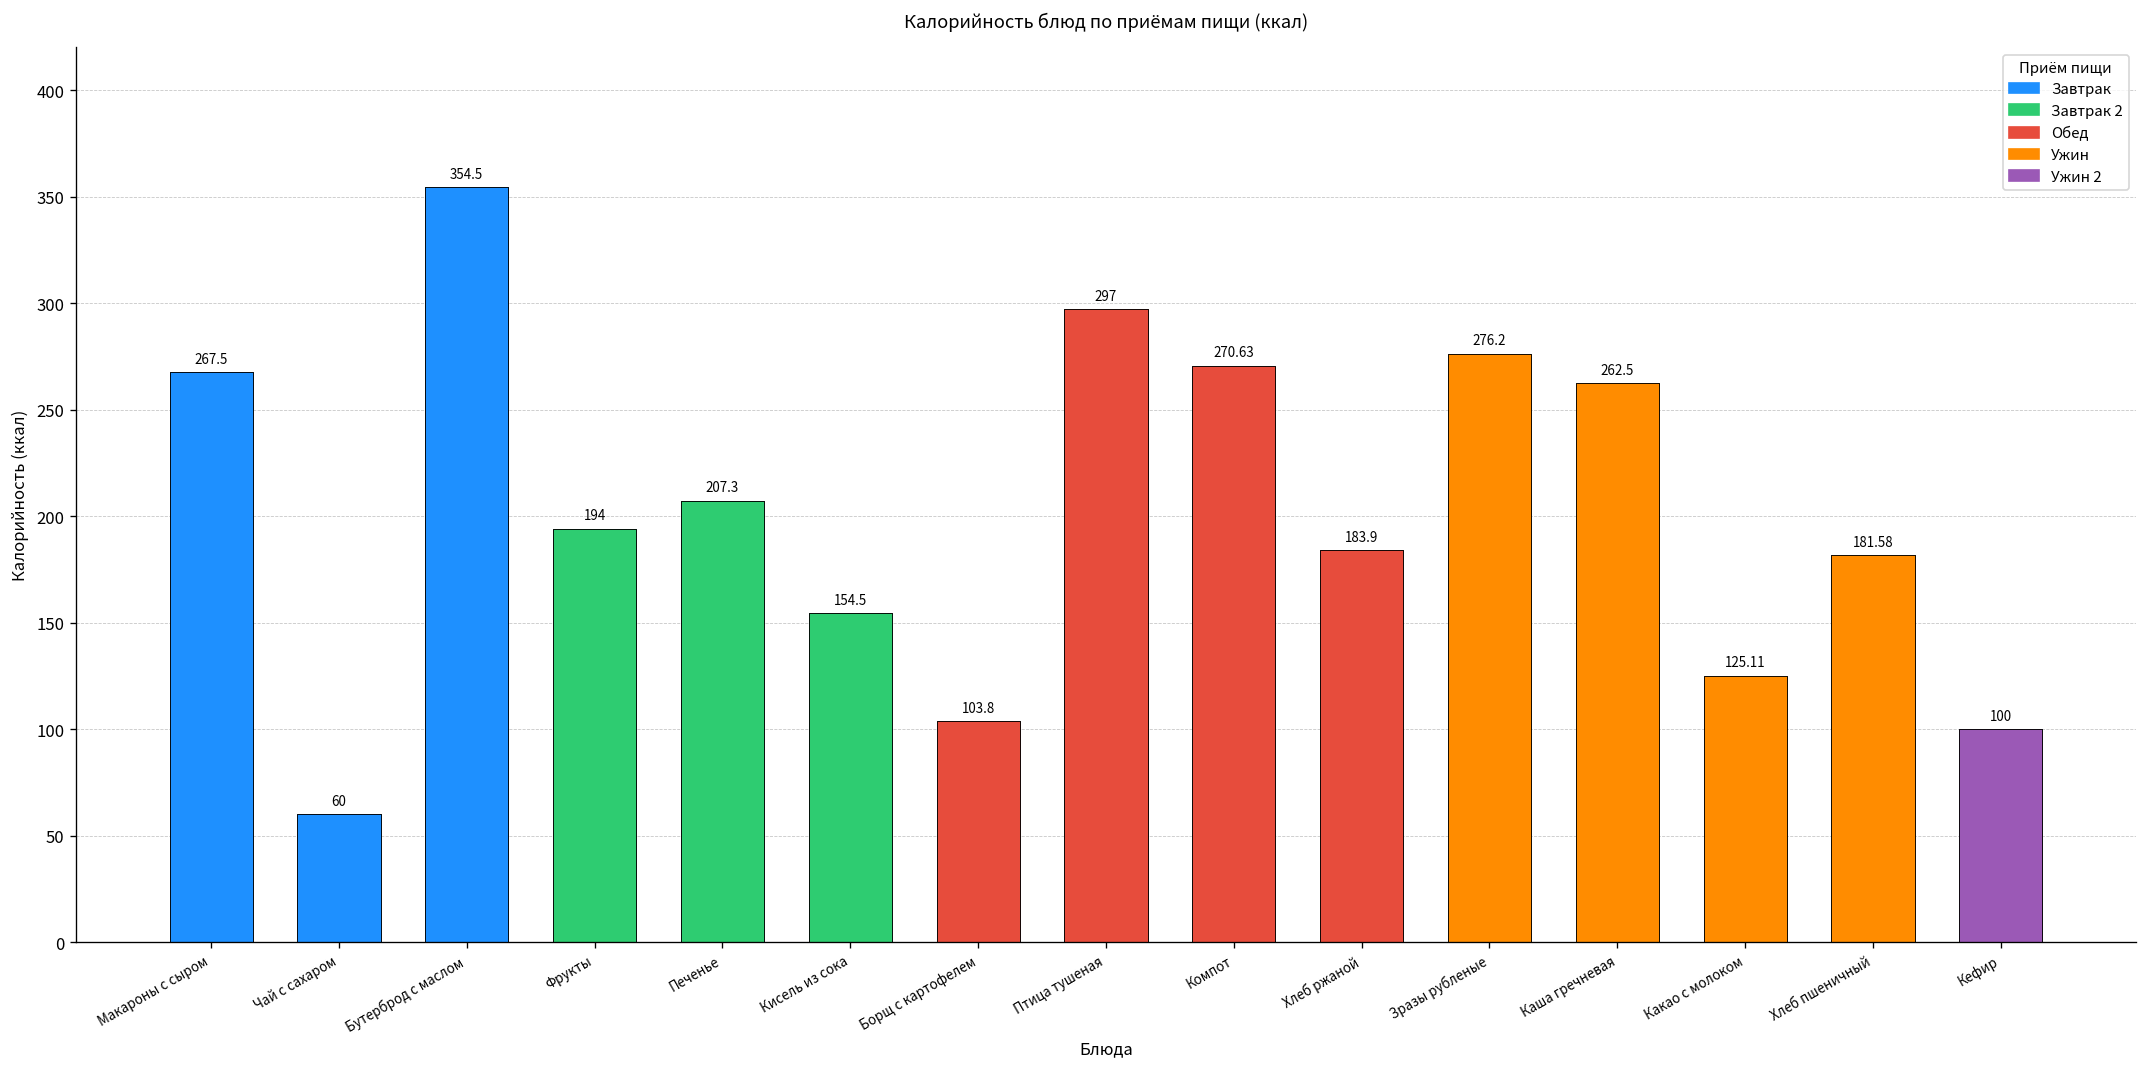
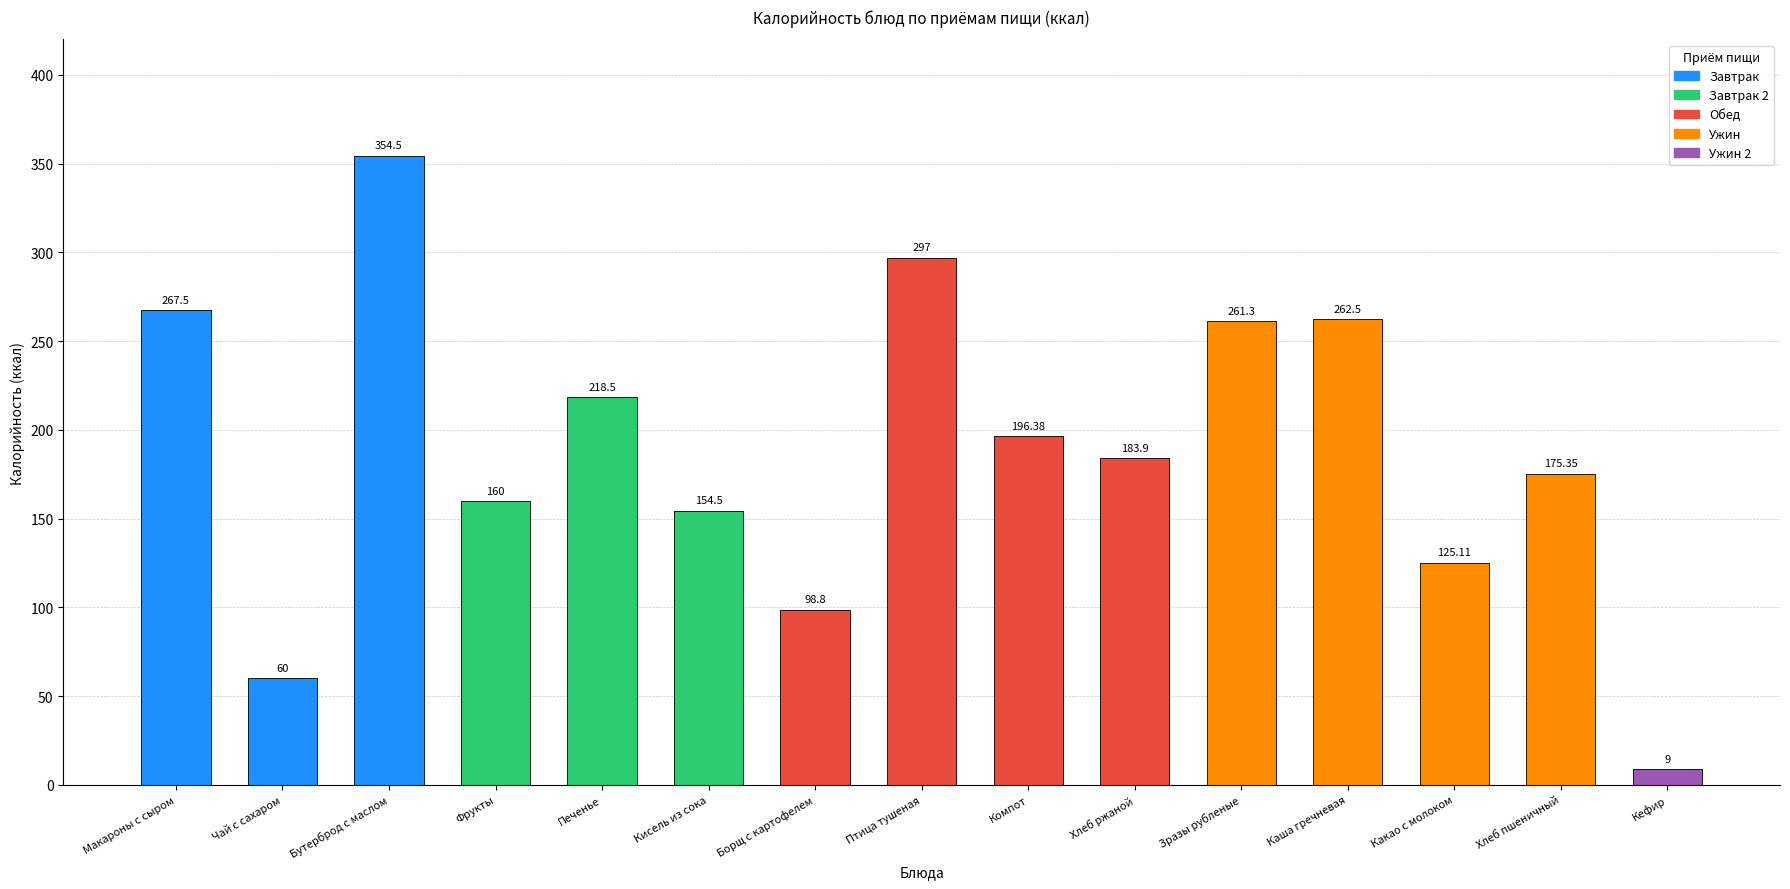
Завтрак 2, Фрукты: 194 -> 160
Завтрак 2, Печенье: 207.3 -> 218.5
Обед, Борщ с картофелем: 103.8 -> 98.8
Обед, Компот: 270.63 -> 196.38
Ужин, Зразы рубленые: 276.2 -> 261.3
Ужин, Хлеб пшеничный: 181.58 -> 175.35
Ужин 2, Кефир: 100 -> 9
